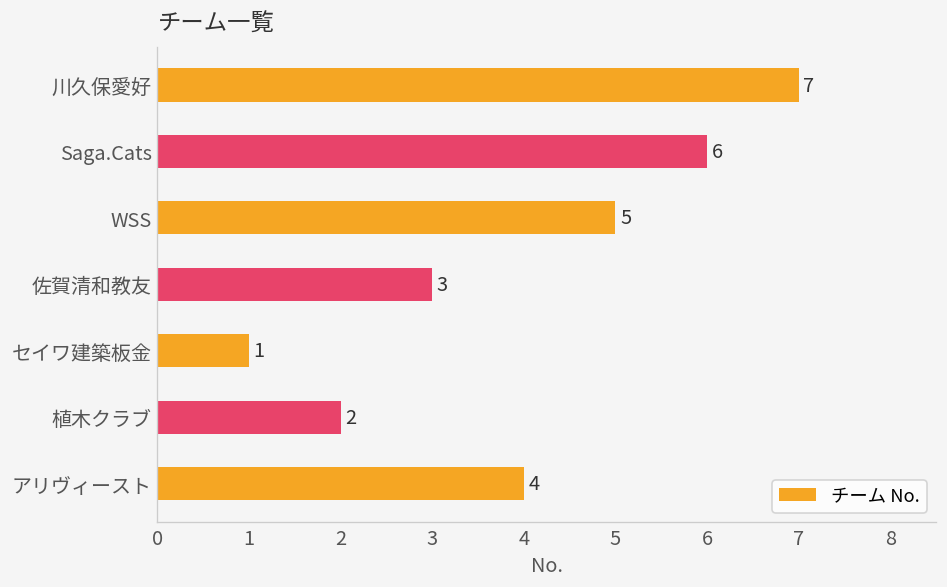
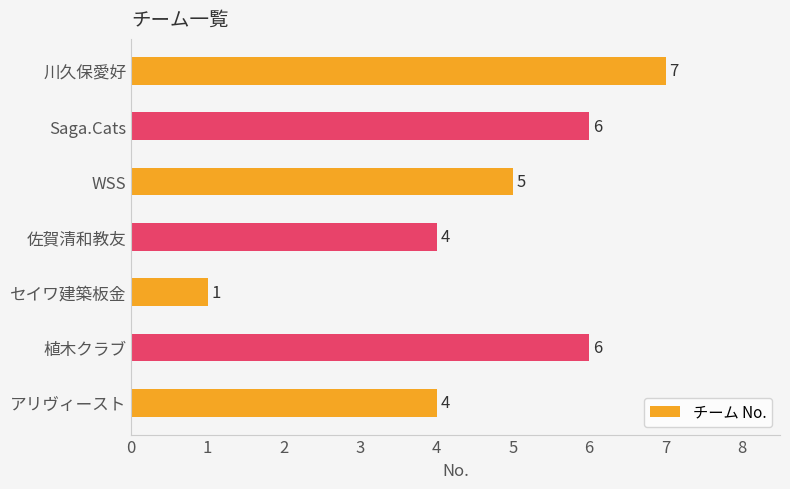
佐賀清和教友: 3 -> 4
植木クラブ: 2 -> 6
